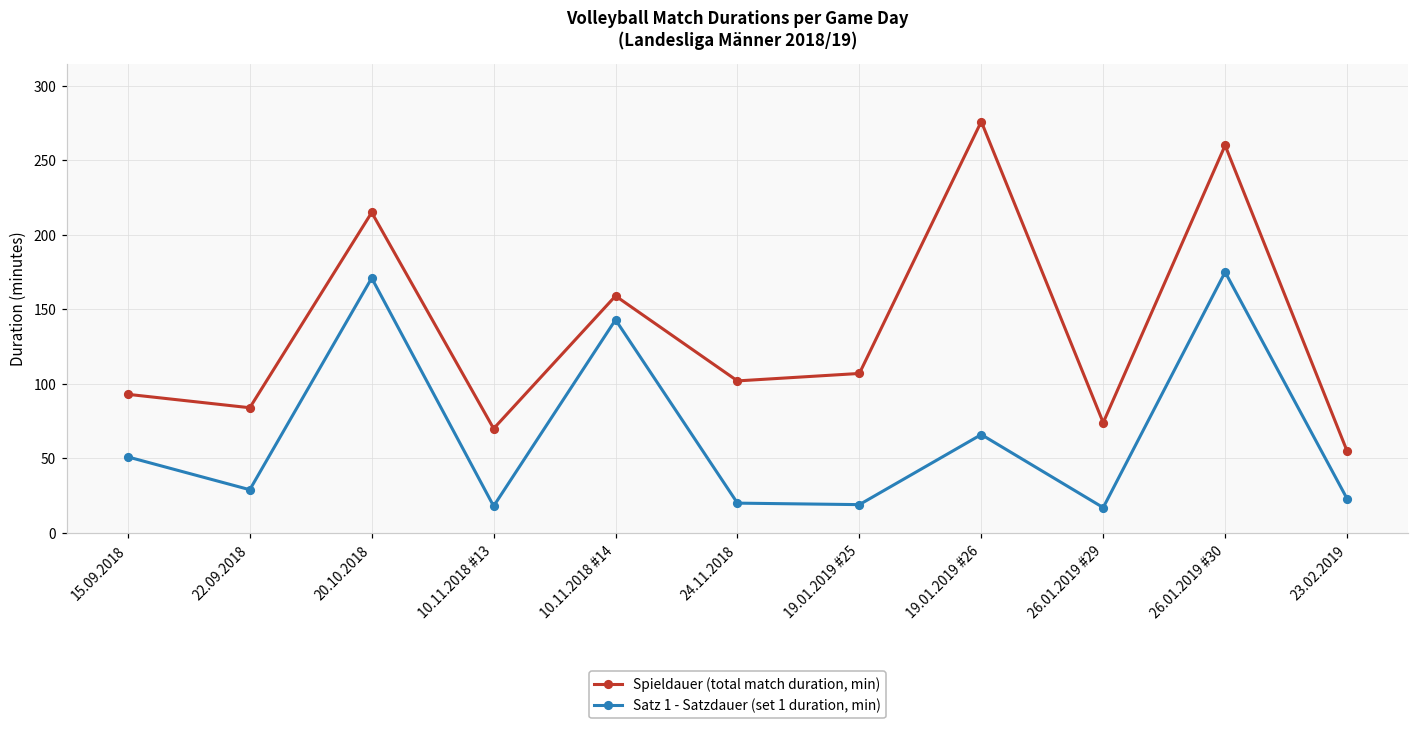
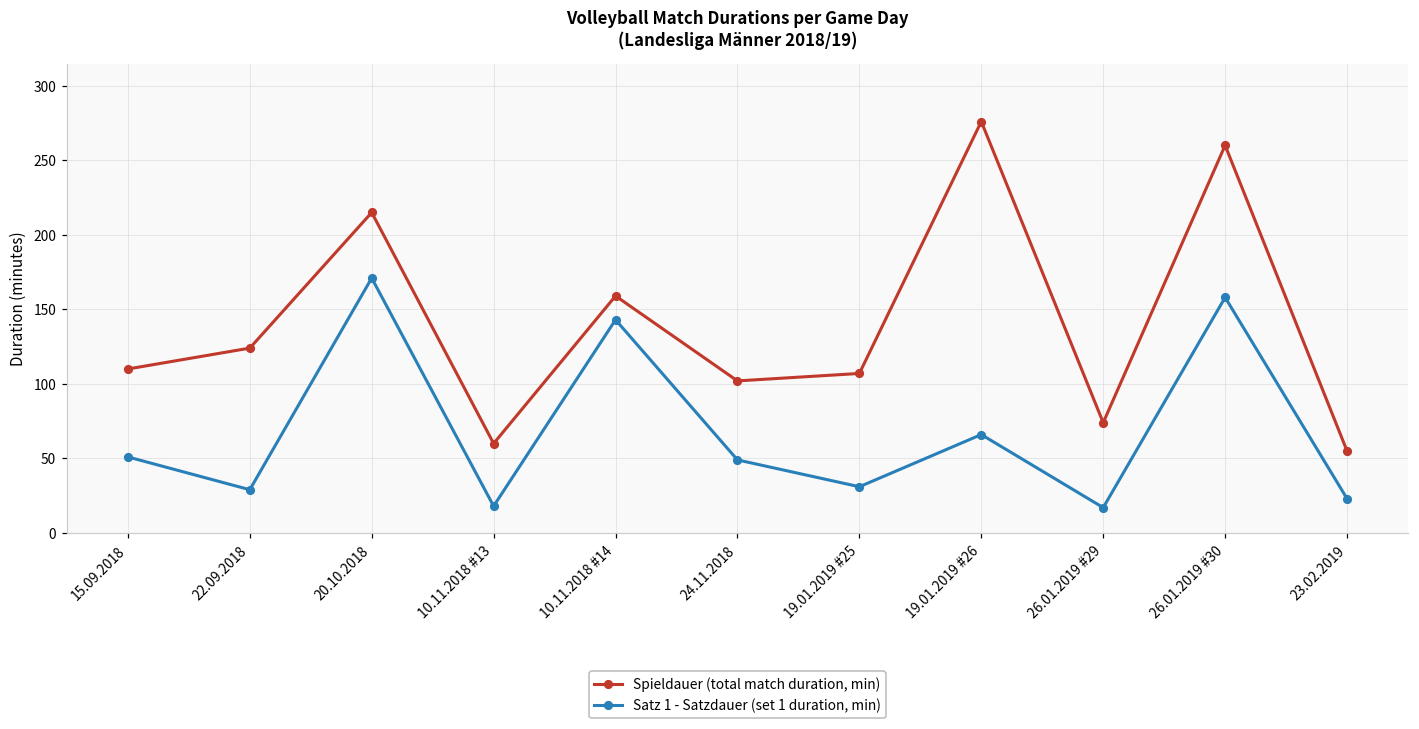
Spieldauer (total match duration, min), 15.09.2018: 93 -> 110
Spieldauer (total match duration, min), 22.09.2018: 84 -> 124
Spieldauer (total match duration, min), 10.11.2018 #13: 70 -> 60
Satz 1 - Satzdauer (set 1 duration, min), 24.11.2018: 20 -> 49
Satz 1 - Satzdauer (set 1 duration, min), 19.01.2019 #25: 19 -> 31
Satz 1 - Satzdauer (set 1 duration, min), 26.01.2019 #30: 175 -> 158
